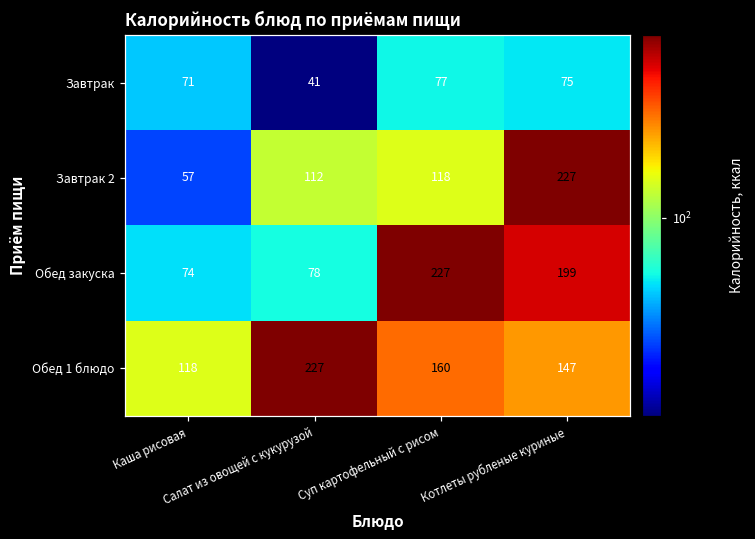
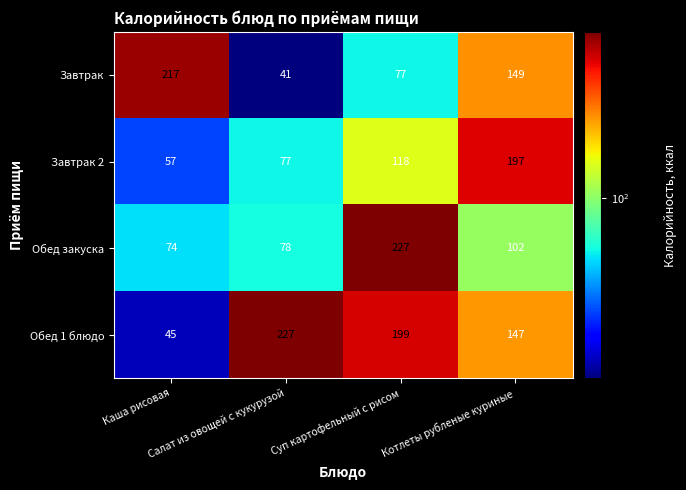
Завтрак, Каша рисовая: 71 -> 217
Завтрак, Котлеты рубленые куриные: 75 -> 149
Завтрак 2, Салат из овощей с кукурузой: 112 -> 77
Завтрак 2, Котлеты рубленые куриные: 227 -> 197
Обед закуска, Котлеты рубленые куриные: 199 -> 102
Обед 1 блюдо, Каша рисовая: 118 -> 45
Обед 1 блюдо, Суп картофельный с рисом: 160 -> 199
